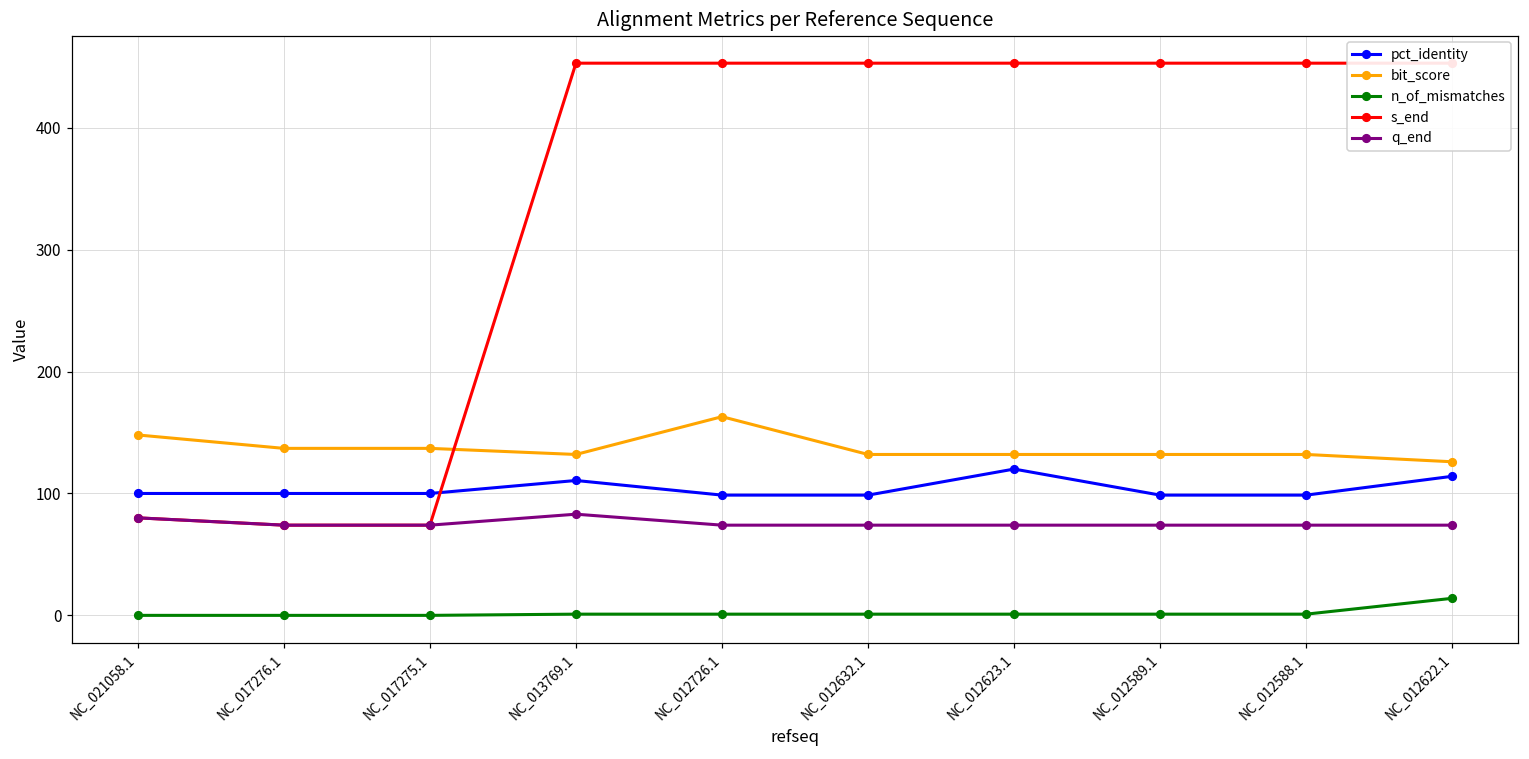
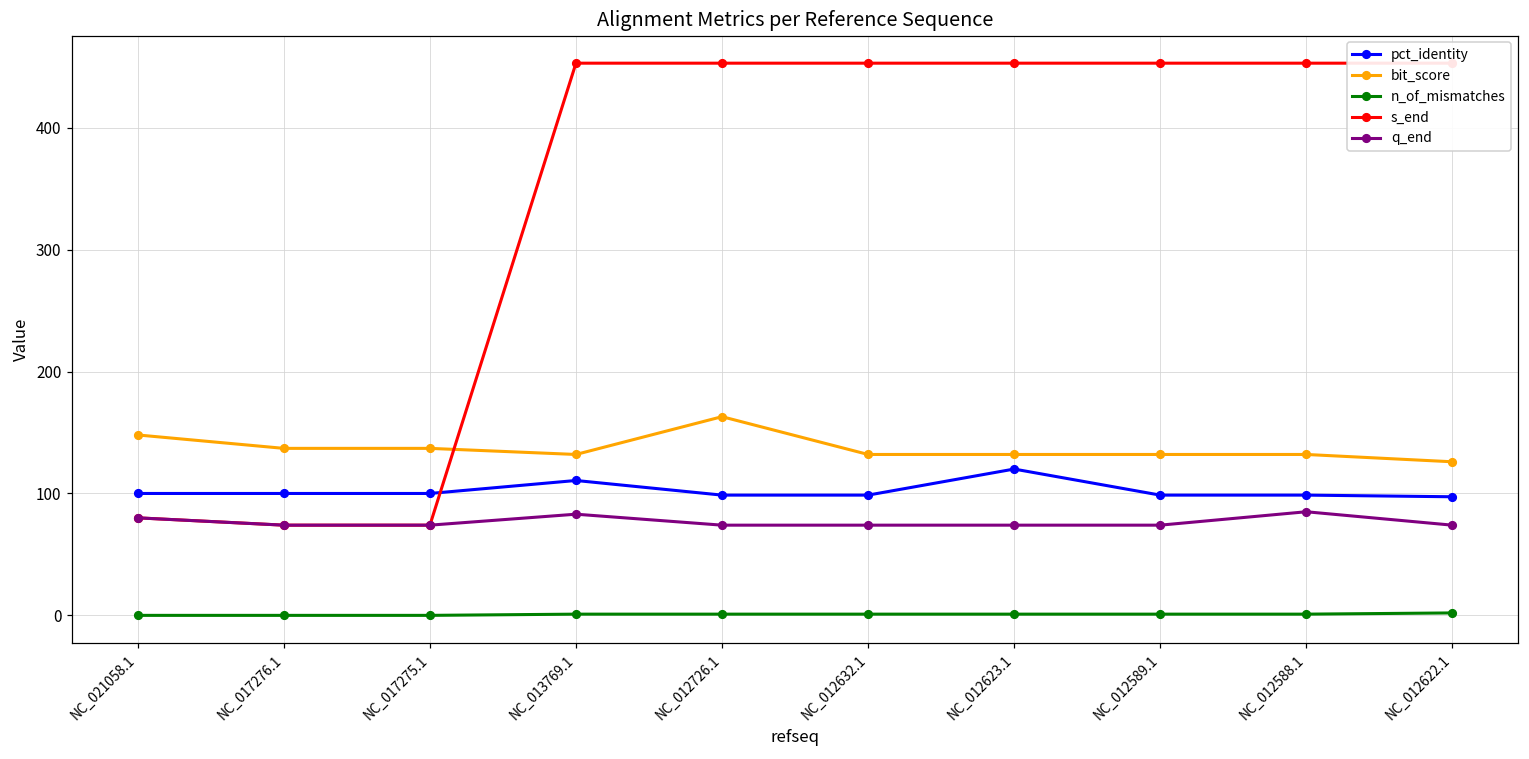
q_end, NC_012588.1: 74 -> 85
pct_identity, NC_012622.1: 114 -> 97
n_of_mismatches, NC_012622.1: 14 -> 2
